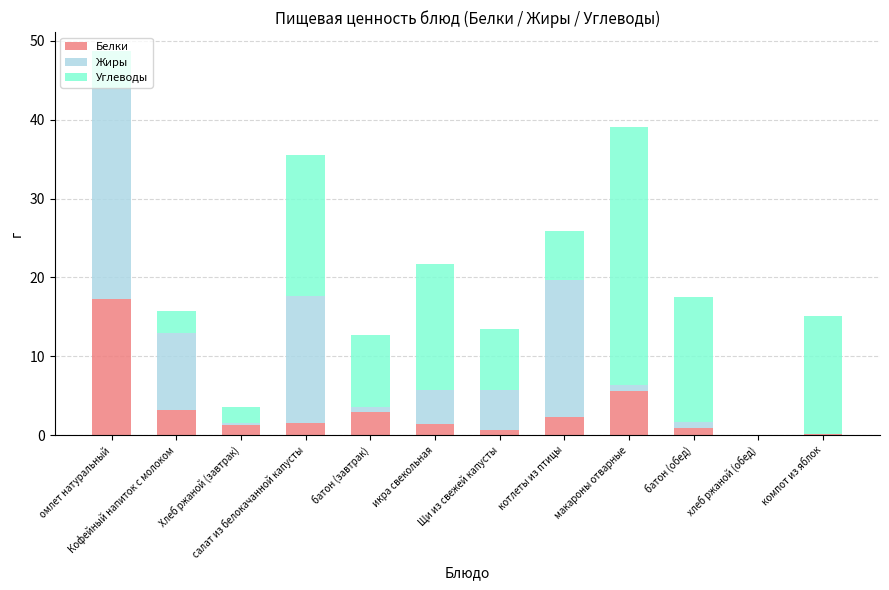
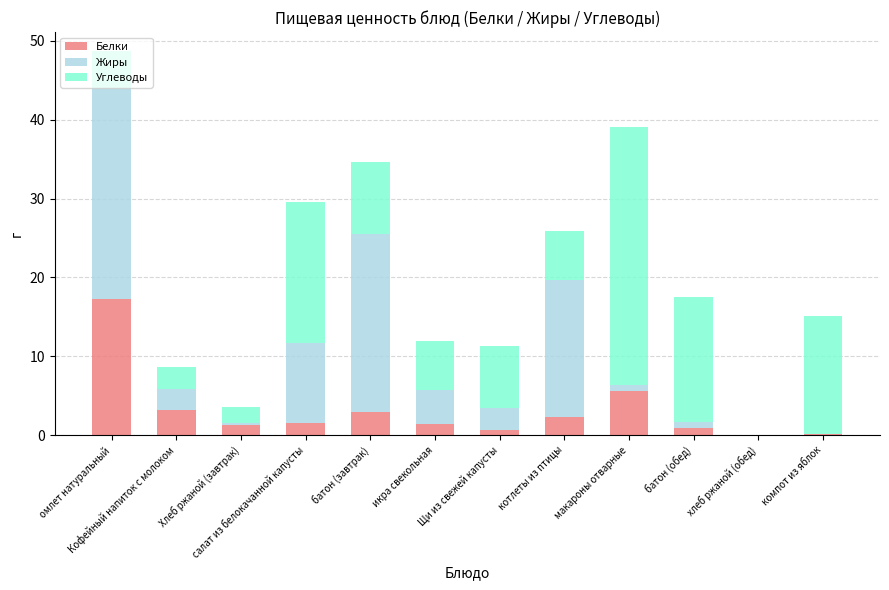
Жиры, Кофейный напиток с молоком: 10 -> 3
Жиры, салат из белокачанной капусты: 16 -> 10
Жиры, батон (завтрак): 1 -> 23
Углеводы, икра свекольная: 16 -> 6
Жиры, Щи из свежей капусты: 5 -> 3
